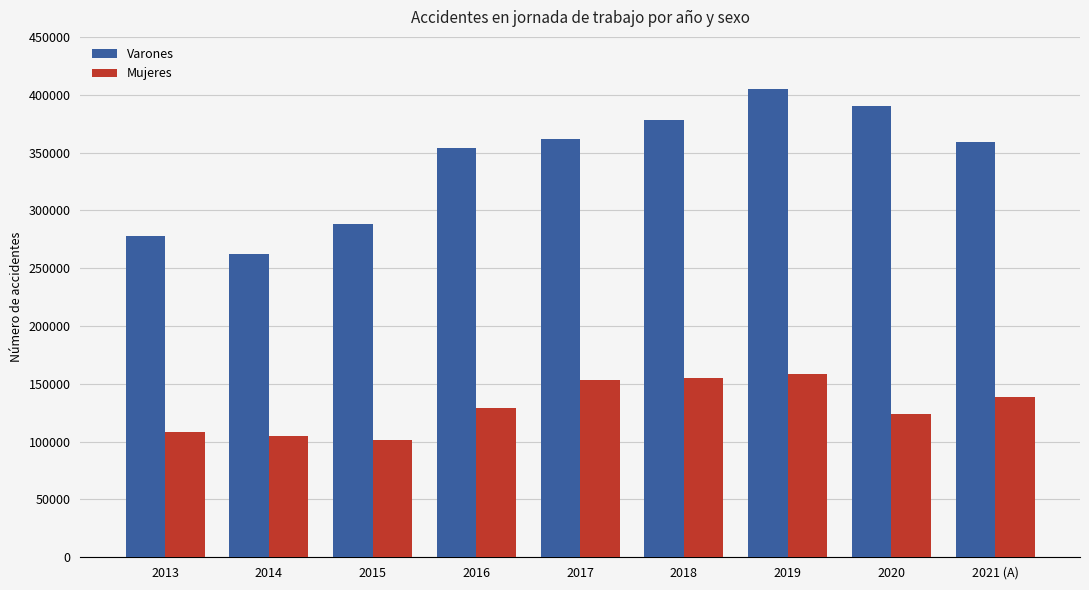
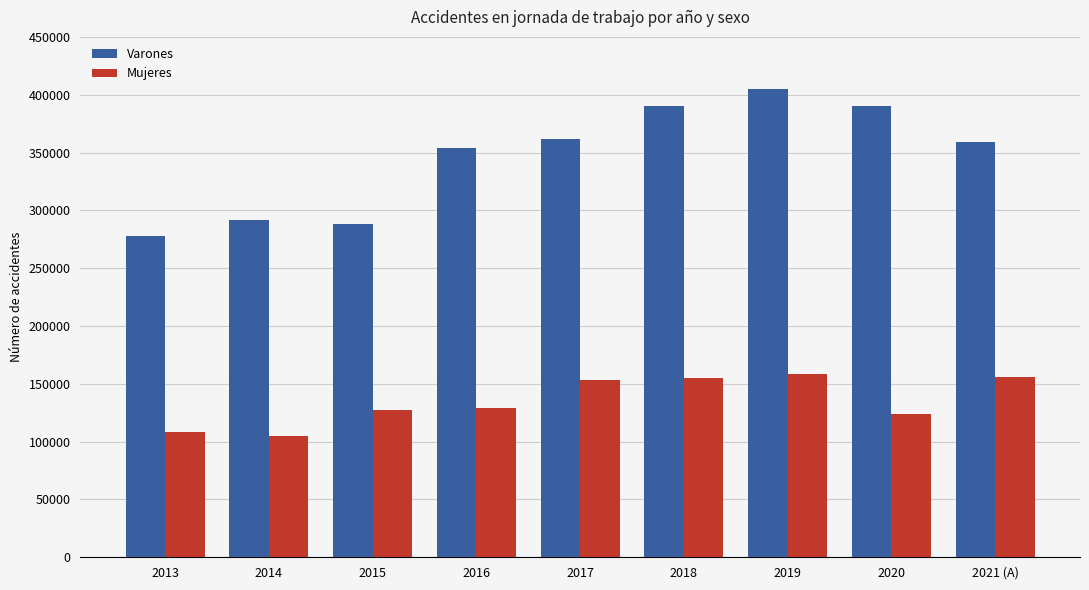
Varones, 2014: 262000 -> 291000
Mujeres, 2015: 102000 -> 127000
Varones, 2018: 378000 -> 390000
Mujeres, 2021 (A): 138000 -> 156000
